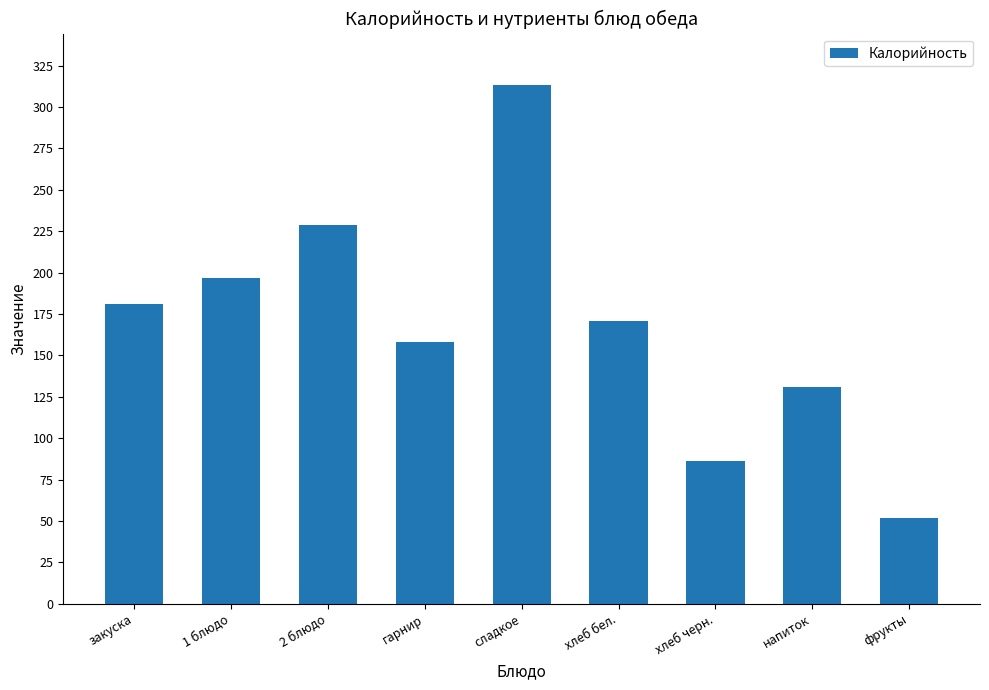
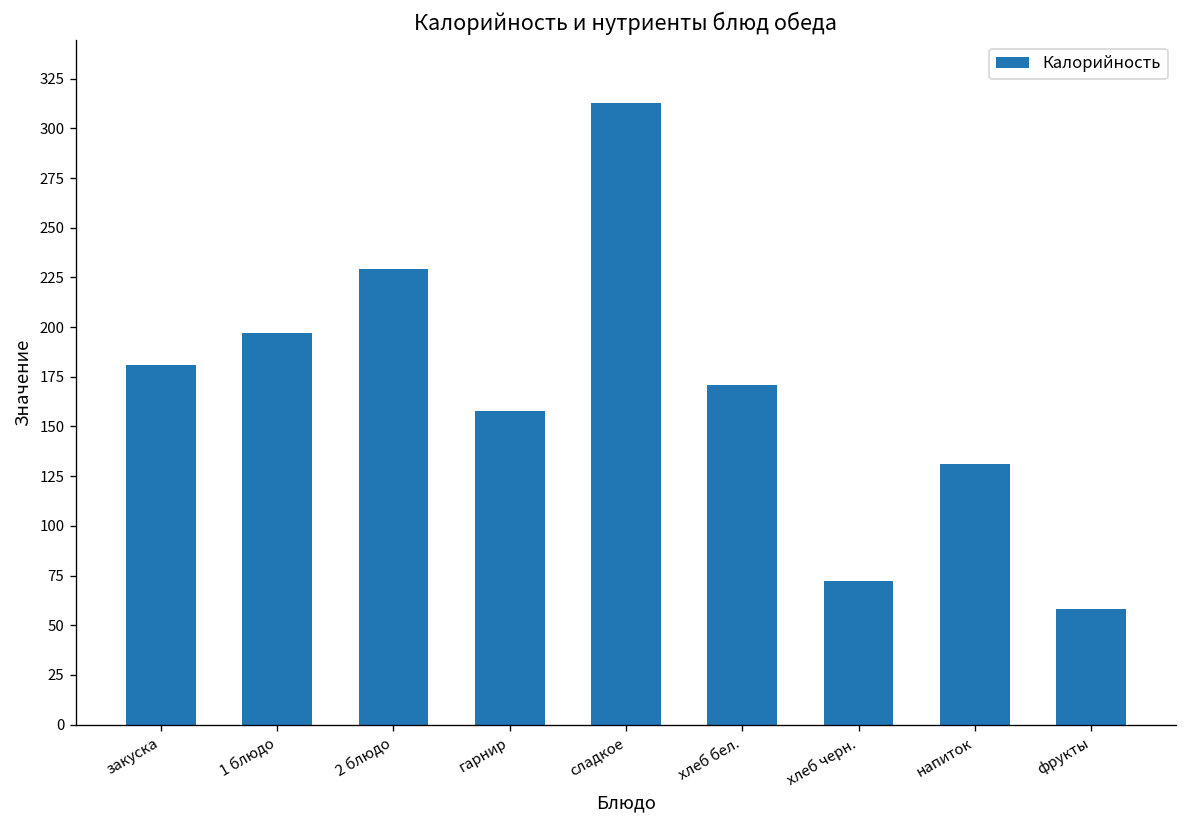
хлеб черн.: 86 -> 72
фрукты: 52 -> 58
